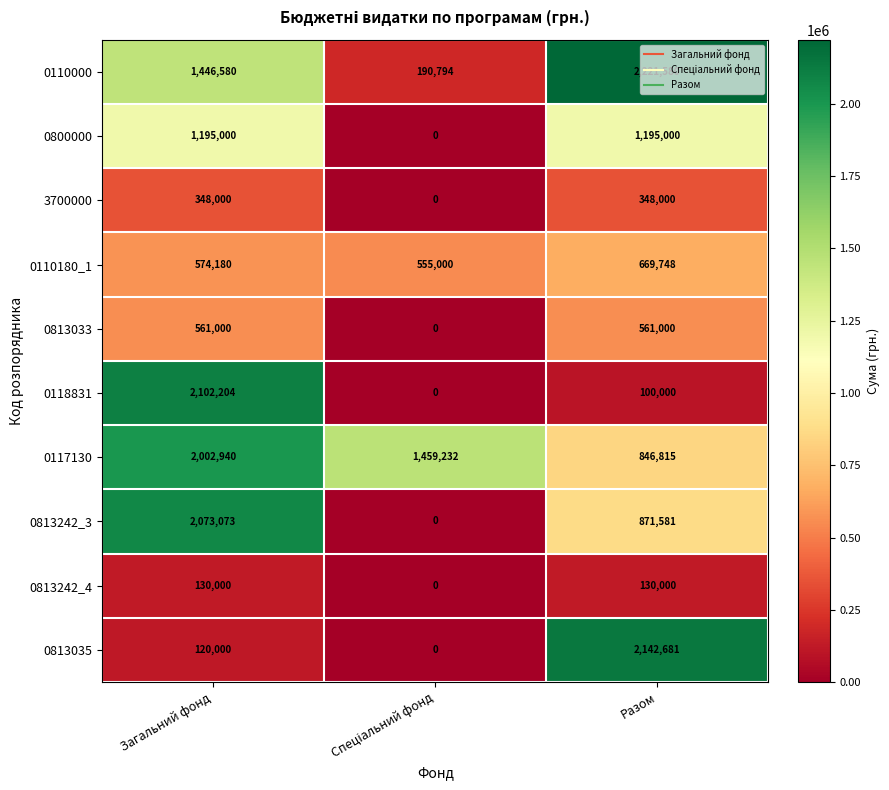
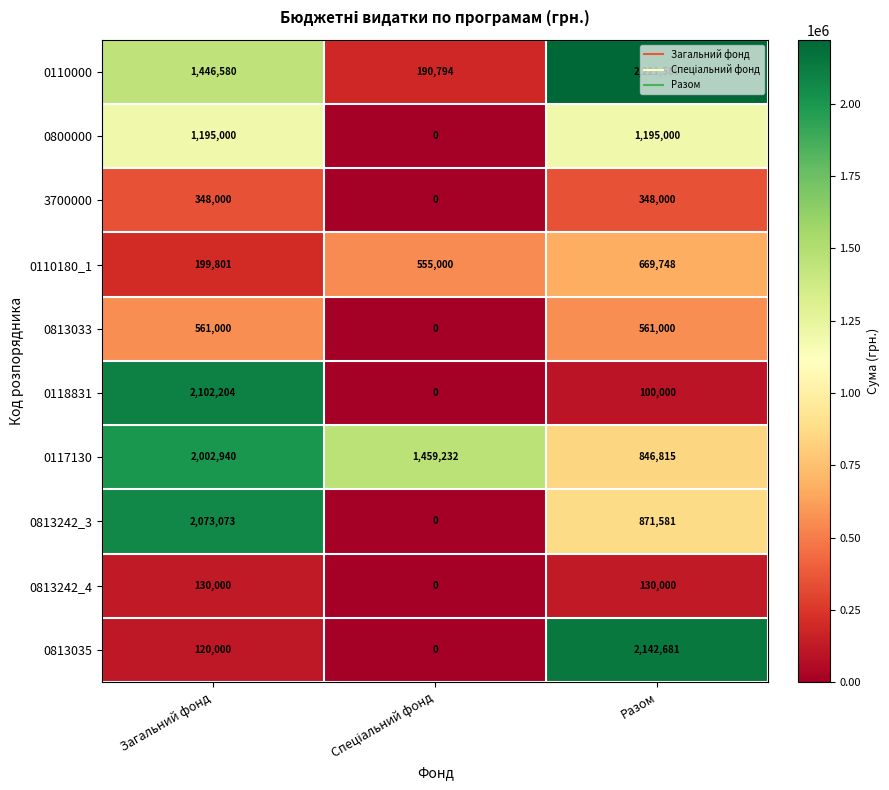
0110180_1, Загальний фонд: 574,180 -> 199,801
